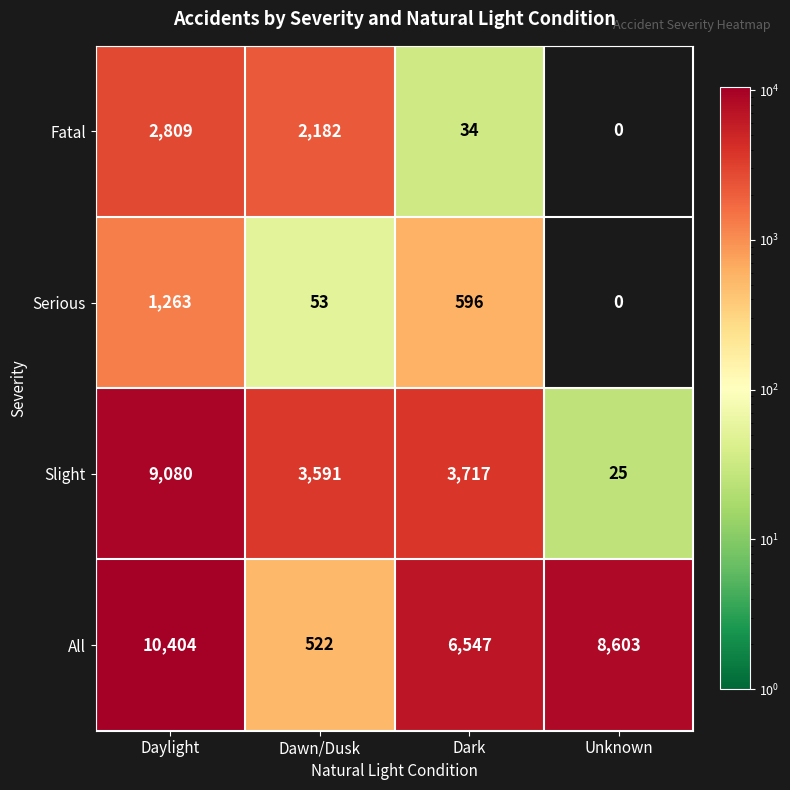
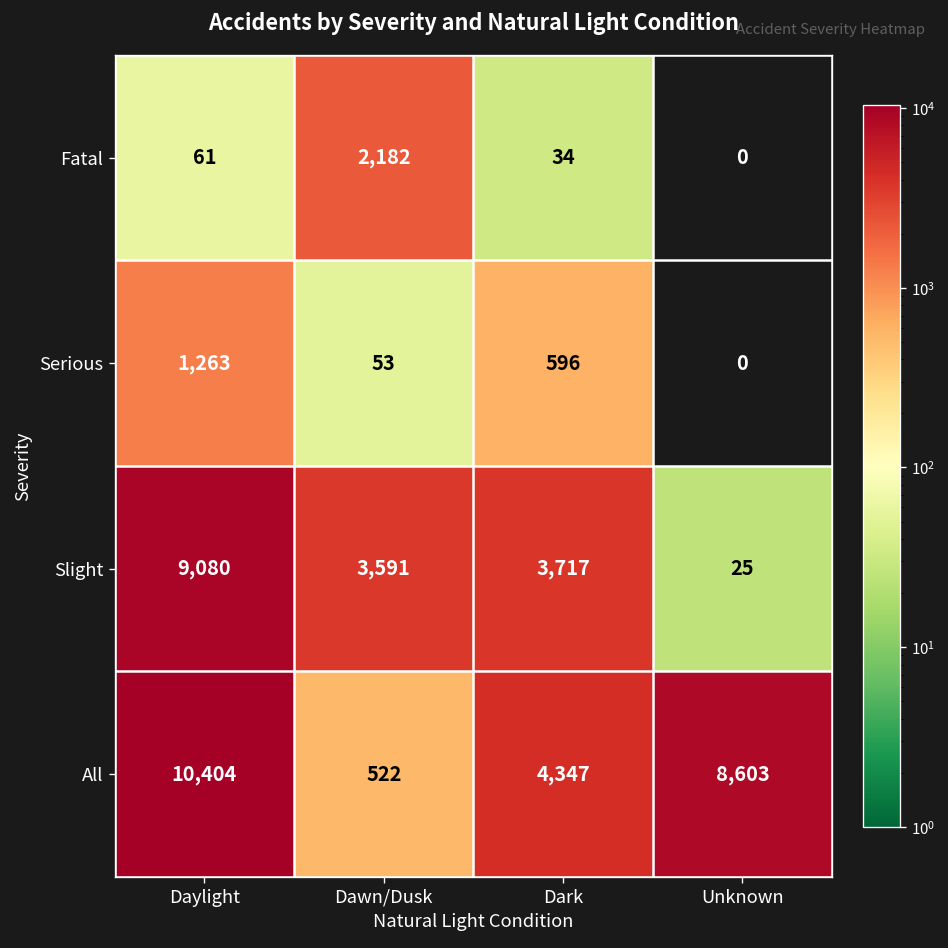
Fatal, Daylight: 2,809 -> 61
All, Dark: 6,547 -> 4,347
